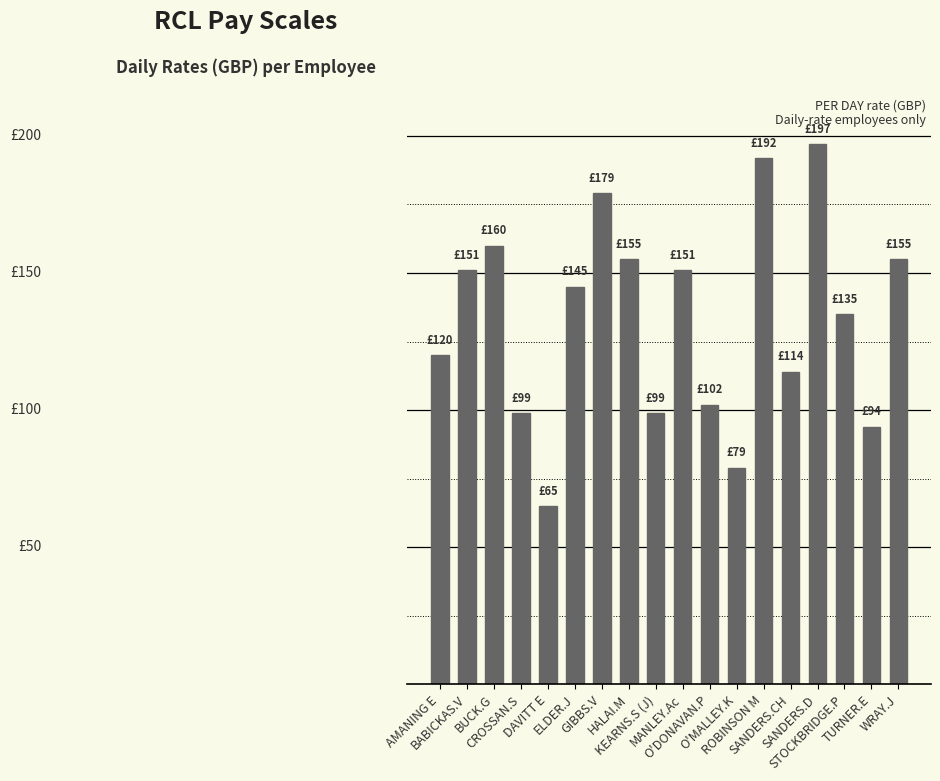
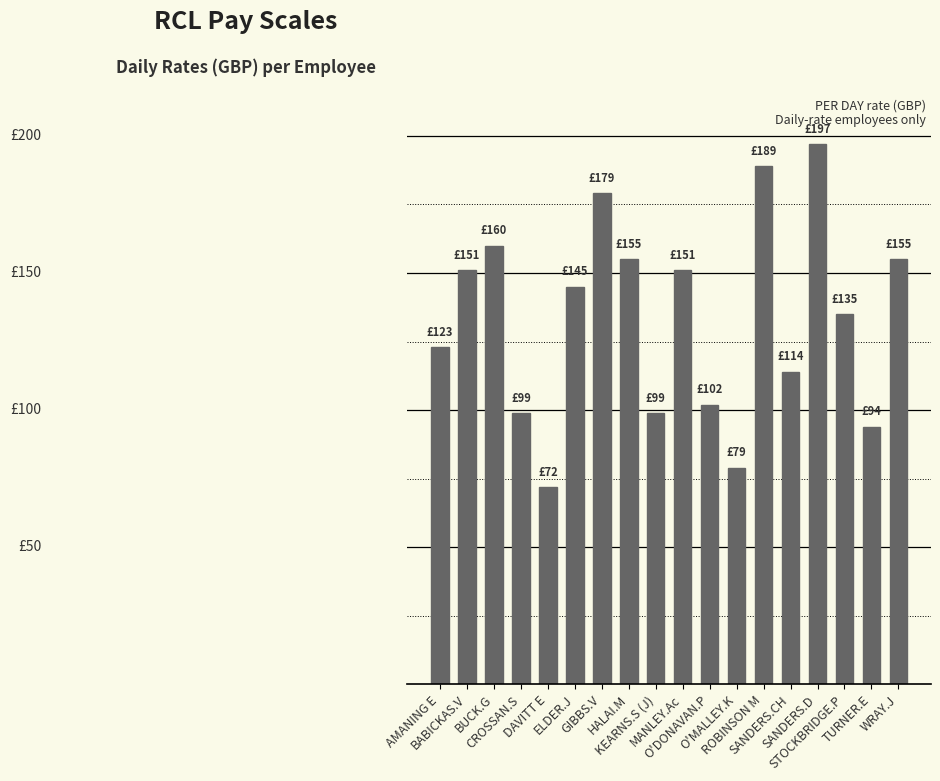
AMANING E: £120 -> £123
DAVITT E: £65 -> £72
ROBINSON M: £192 -> £189
